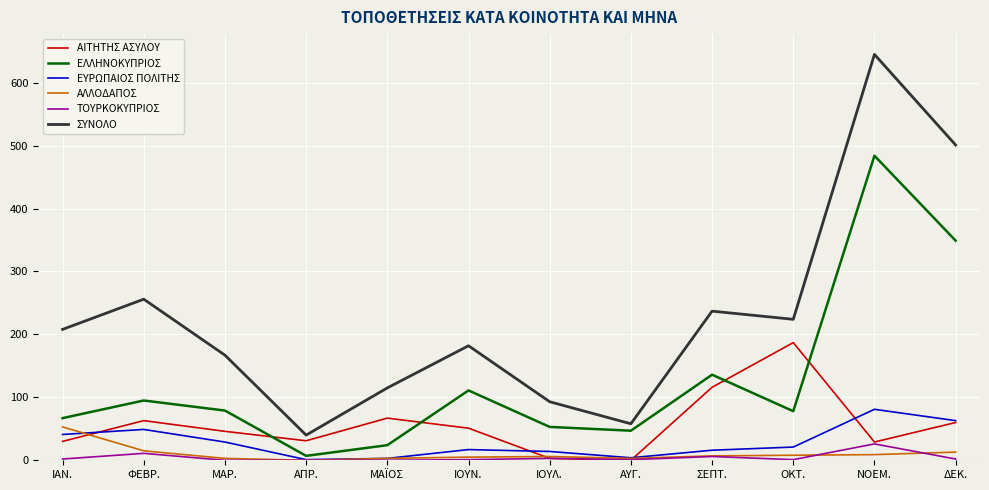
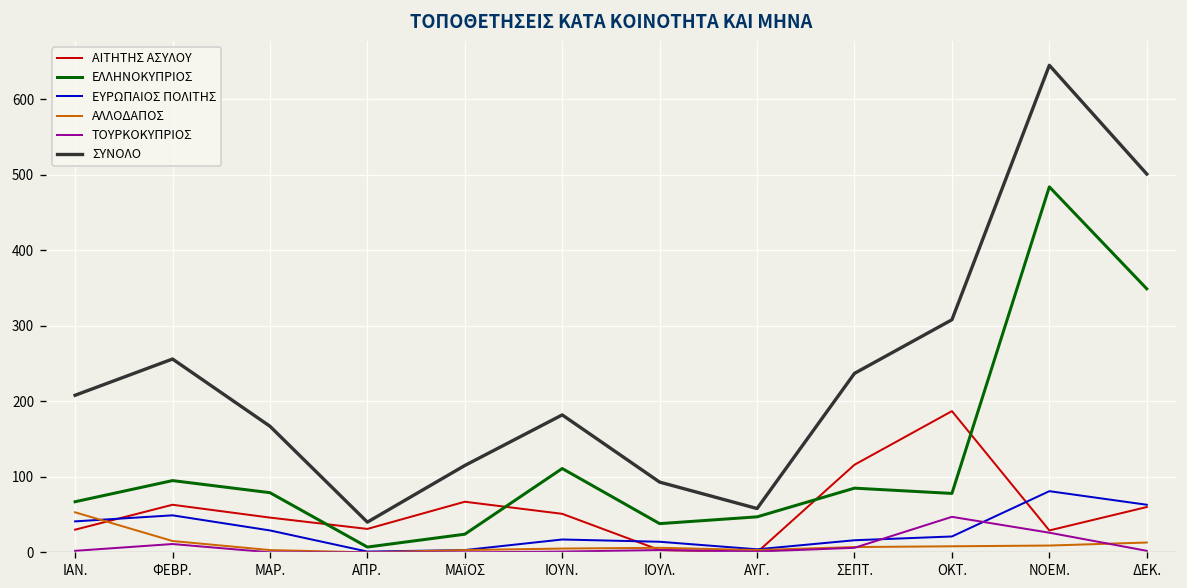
ΕΛΛΗΝΟΚΥΠΡΙΟΣ, ΙΟΥΛ.: 50 -> 40
ΕΛΛΗΝΟΚΥΠΡΙΟΣ, ΣΕΠΤ.: 140 -> 90
ΤΟΥΡΚΟΚΥΠΡΙΟΣ, ΟΚΤ.: 0 -> 50
ΣΥΝΟΛΟ, ΟΚΤ.: 220 -> 310
